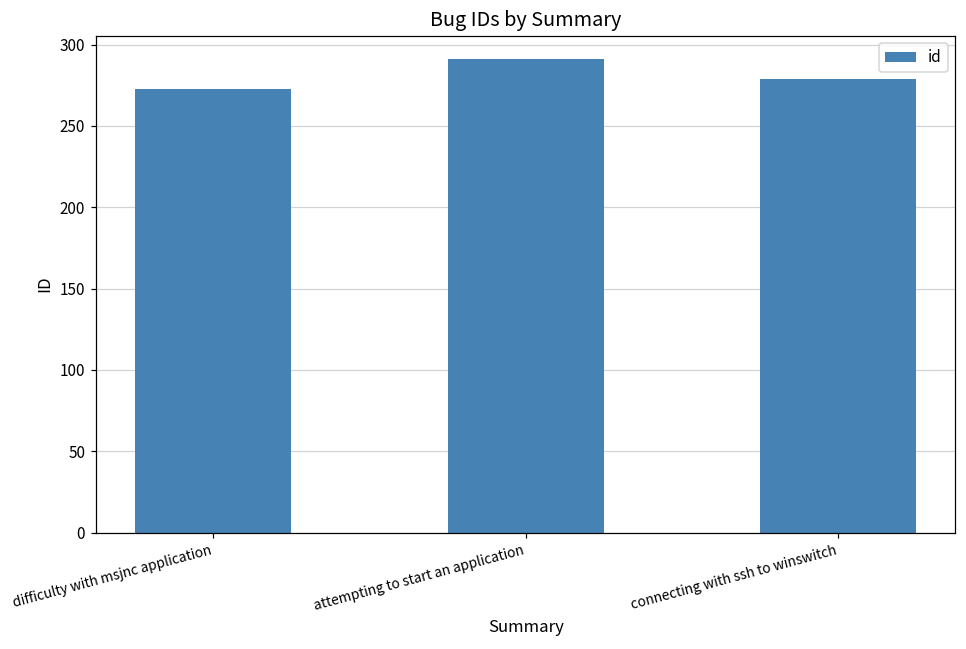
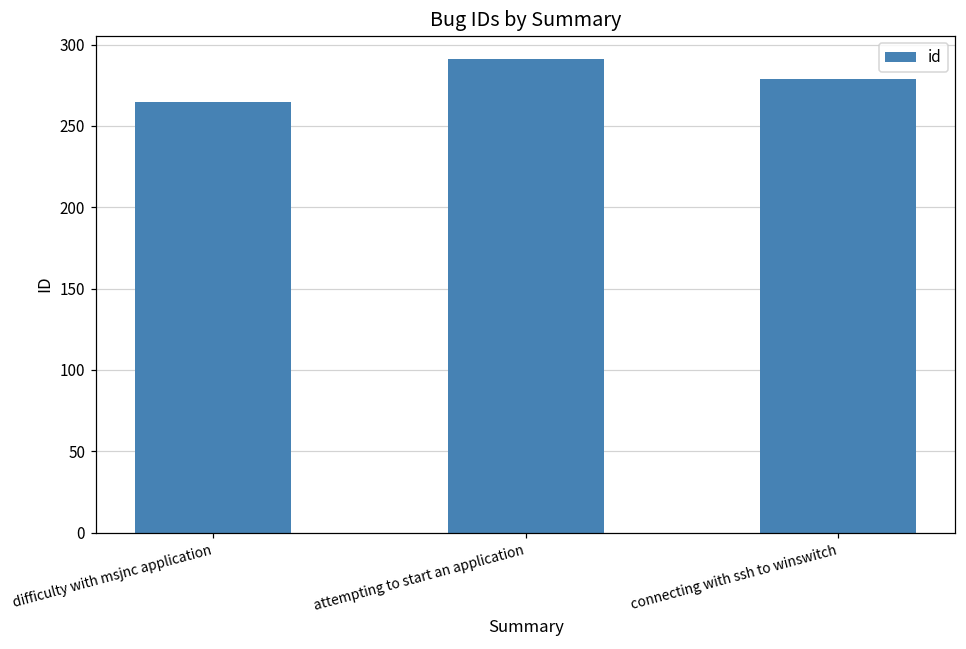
difficulty with msjnc application: 273 -> 265
